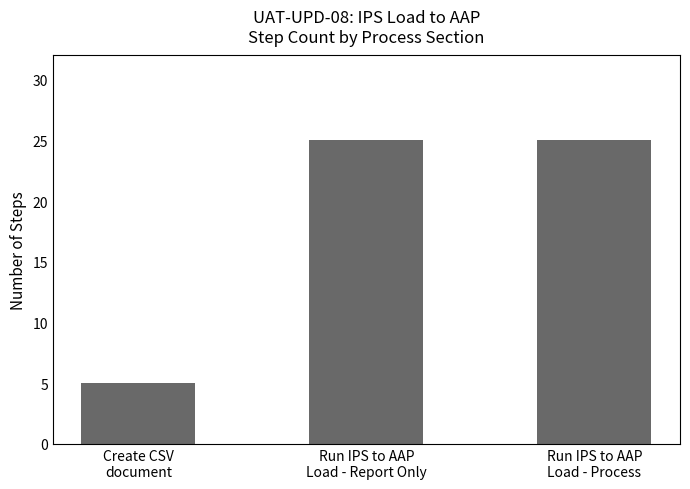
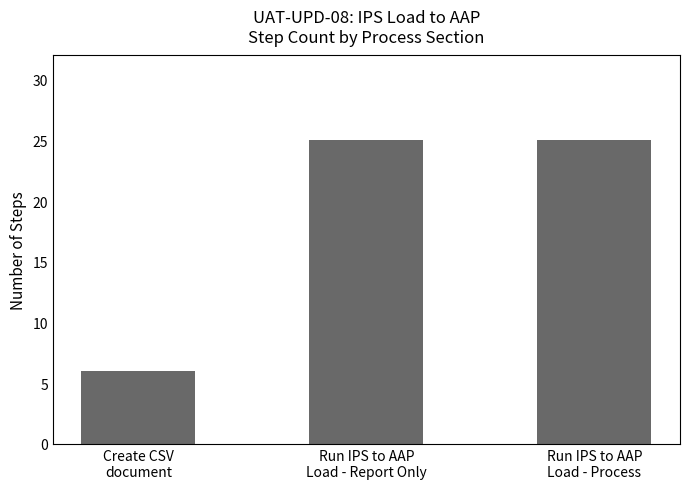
Create CSV document: 5 -> 6
